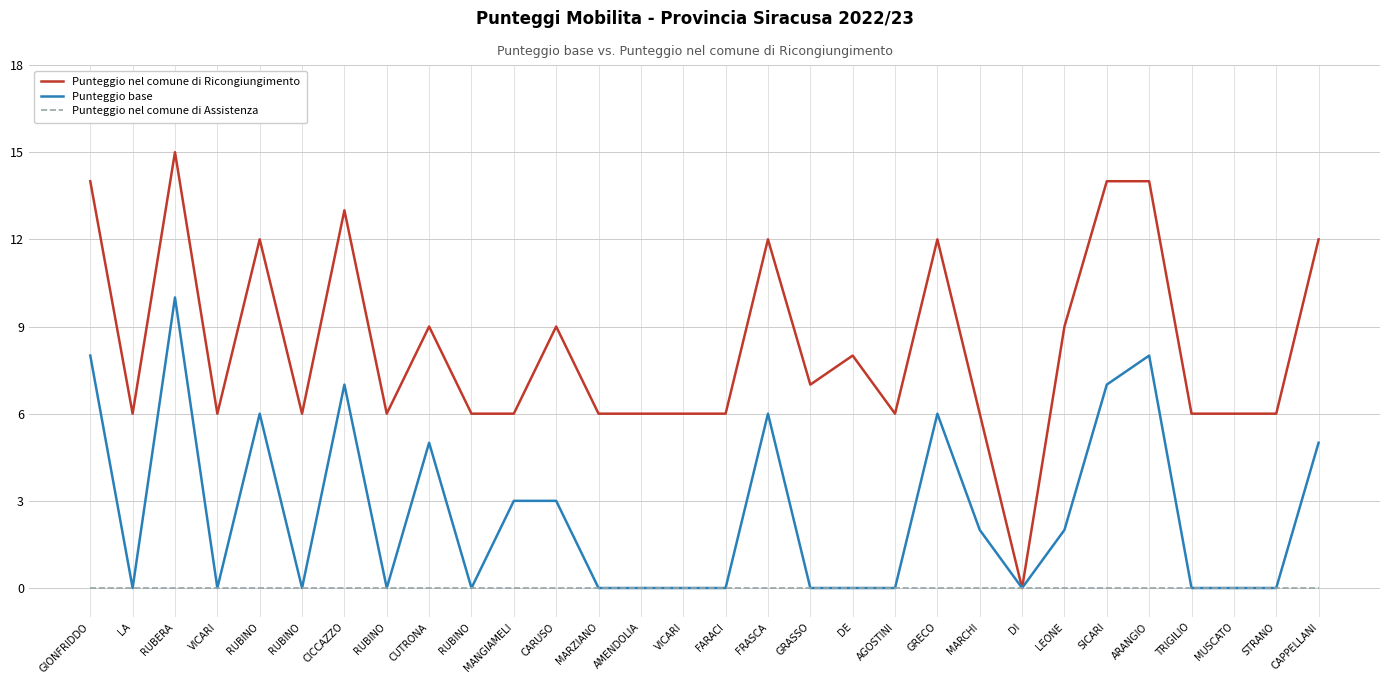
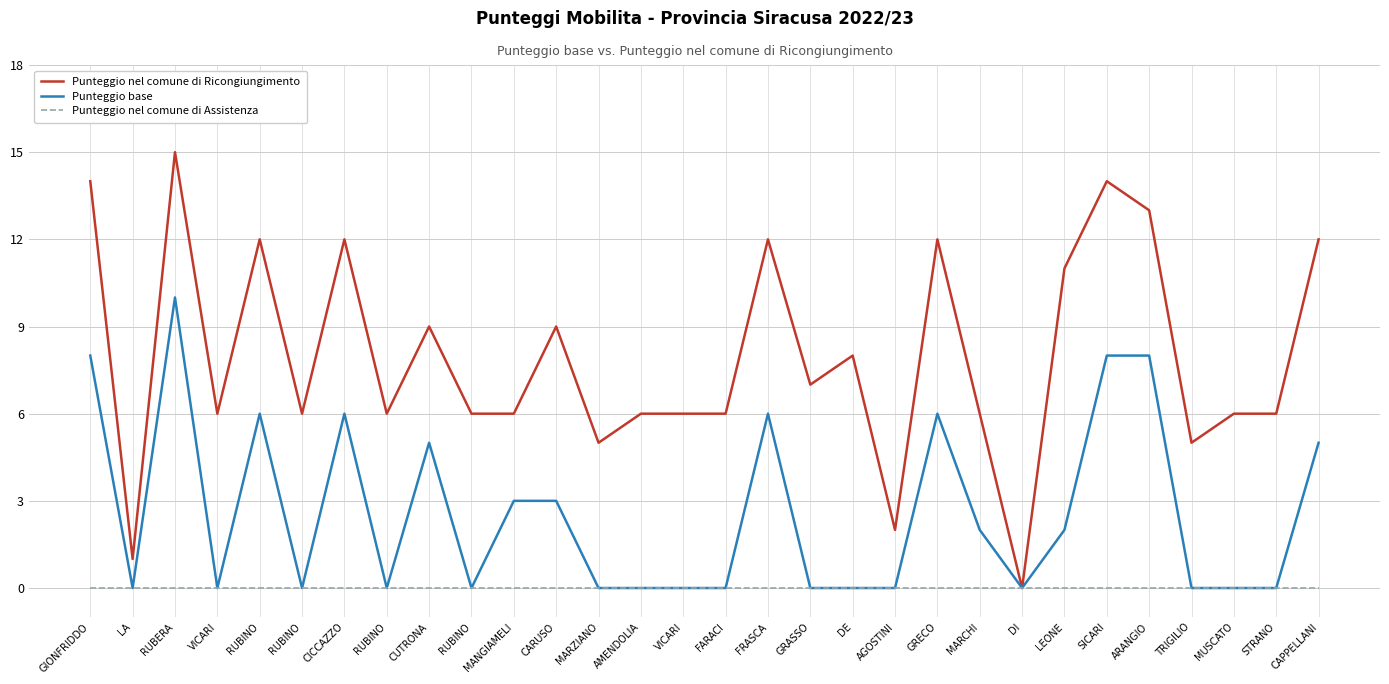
Punteggio nel comune di Ricongiungimento, LA: 6 -> 1
Punteggio nel comune di Ricongiungimento, CICCAZZO: 13 -> 12
Punteggio base, CICCAZZO: 7 -> 6
Punteggio nel comune di Ricongiungimento, MARZIANO: 6 -> 5
Punteggio nel comune di Ricongiungimento, AGOSTINI: 6 -> 2
Punteggio nel comune di Ricongiungimento, LEONE: 9 -> 11
Punteggio base, SICARI: 7 -> 8
Punteggio nel comune di Ricongiungimento, ARANGIO: 14 -> 13
Punteggio nel comune di Ricongiungimento, TRIGILIO: 6 -> 5
